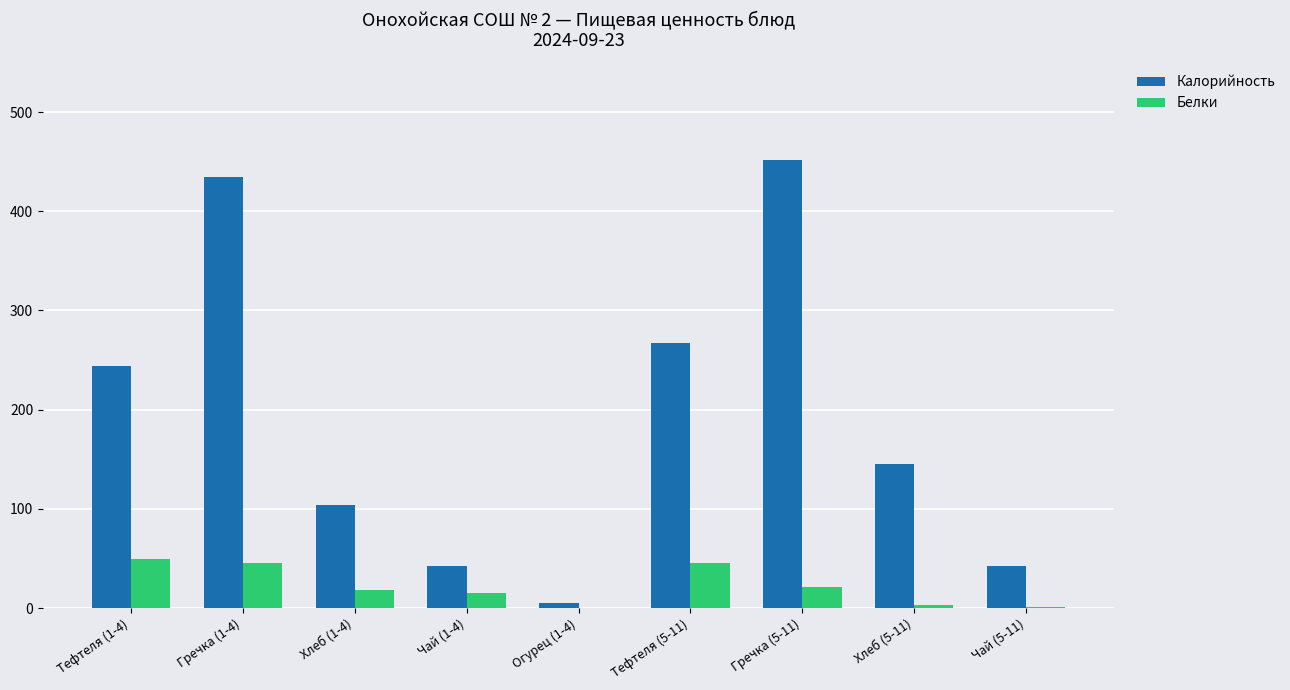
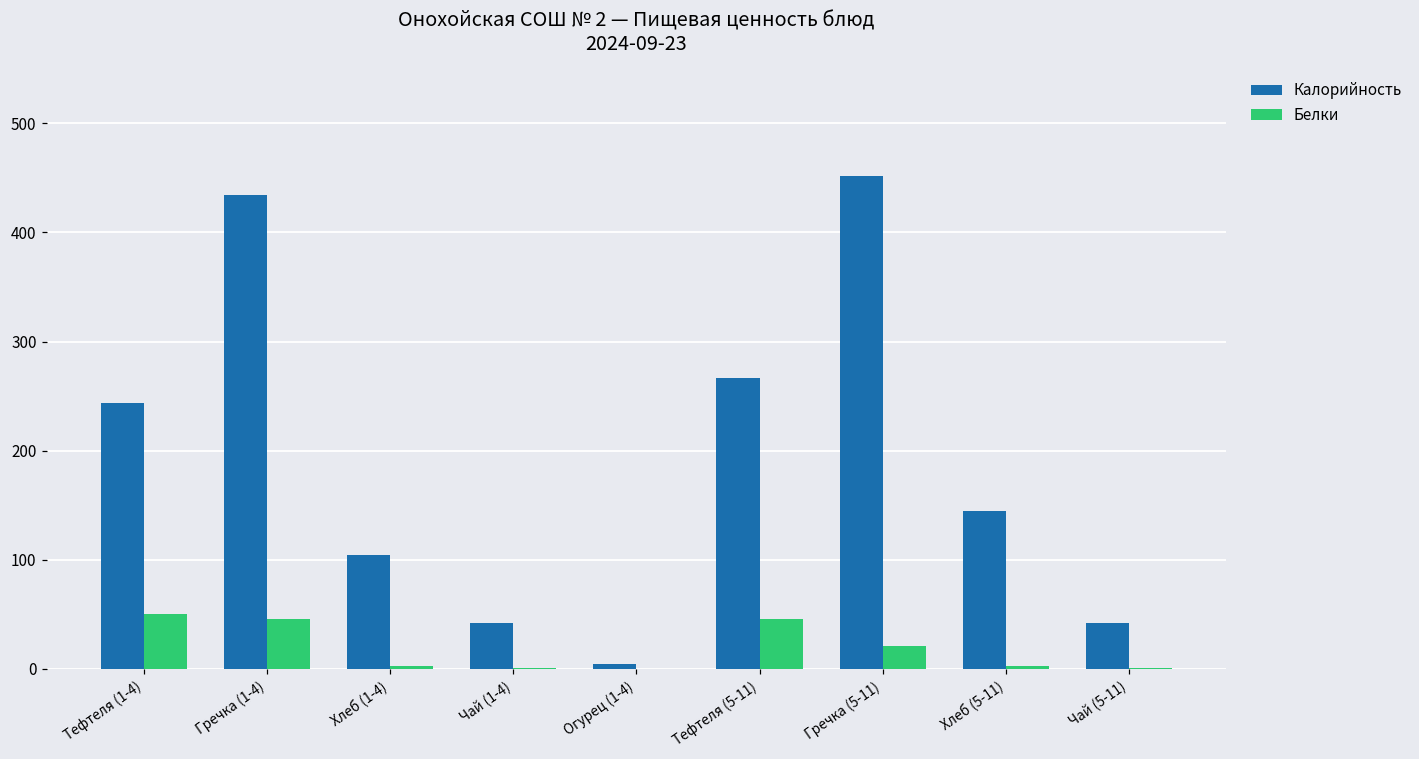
Белки, Хлеб (1-4): 20 -> 0
Белки, Чай (1-4): 20 -> 0
